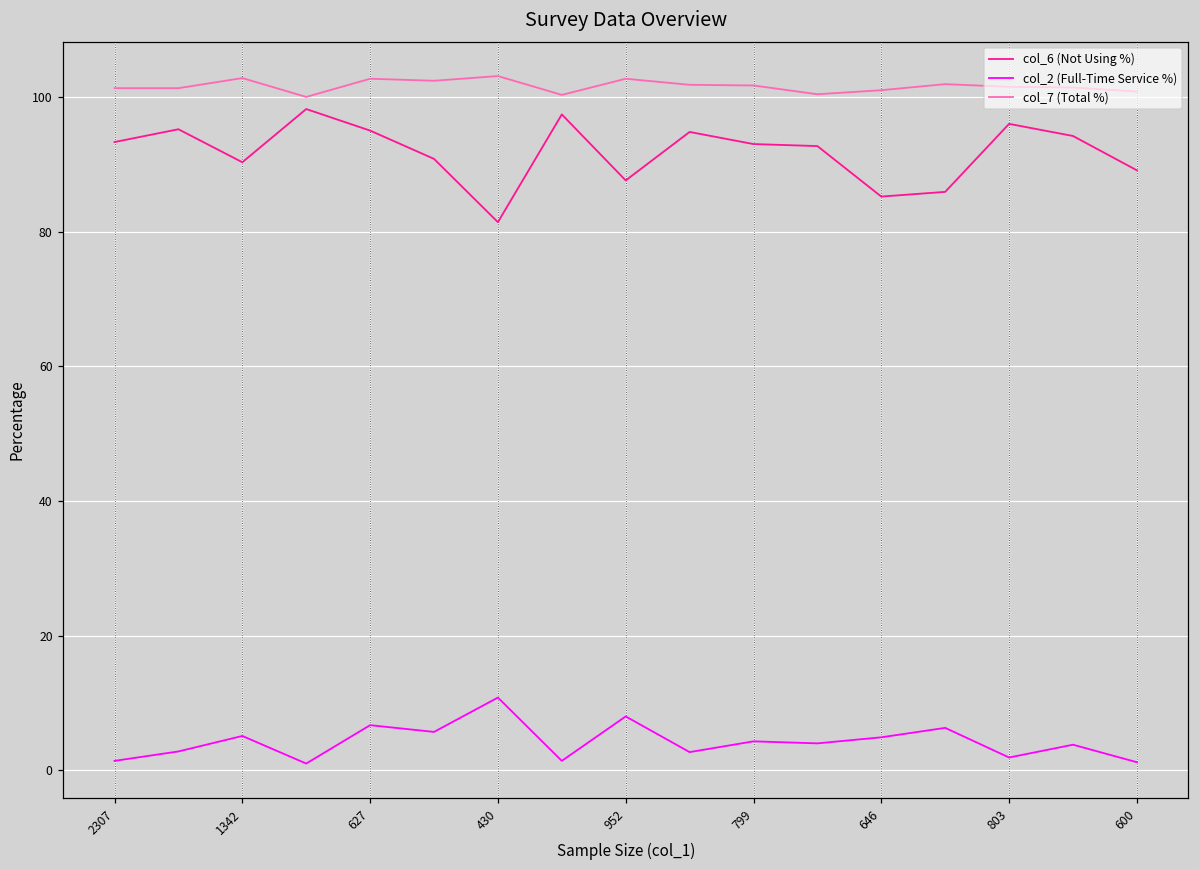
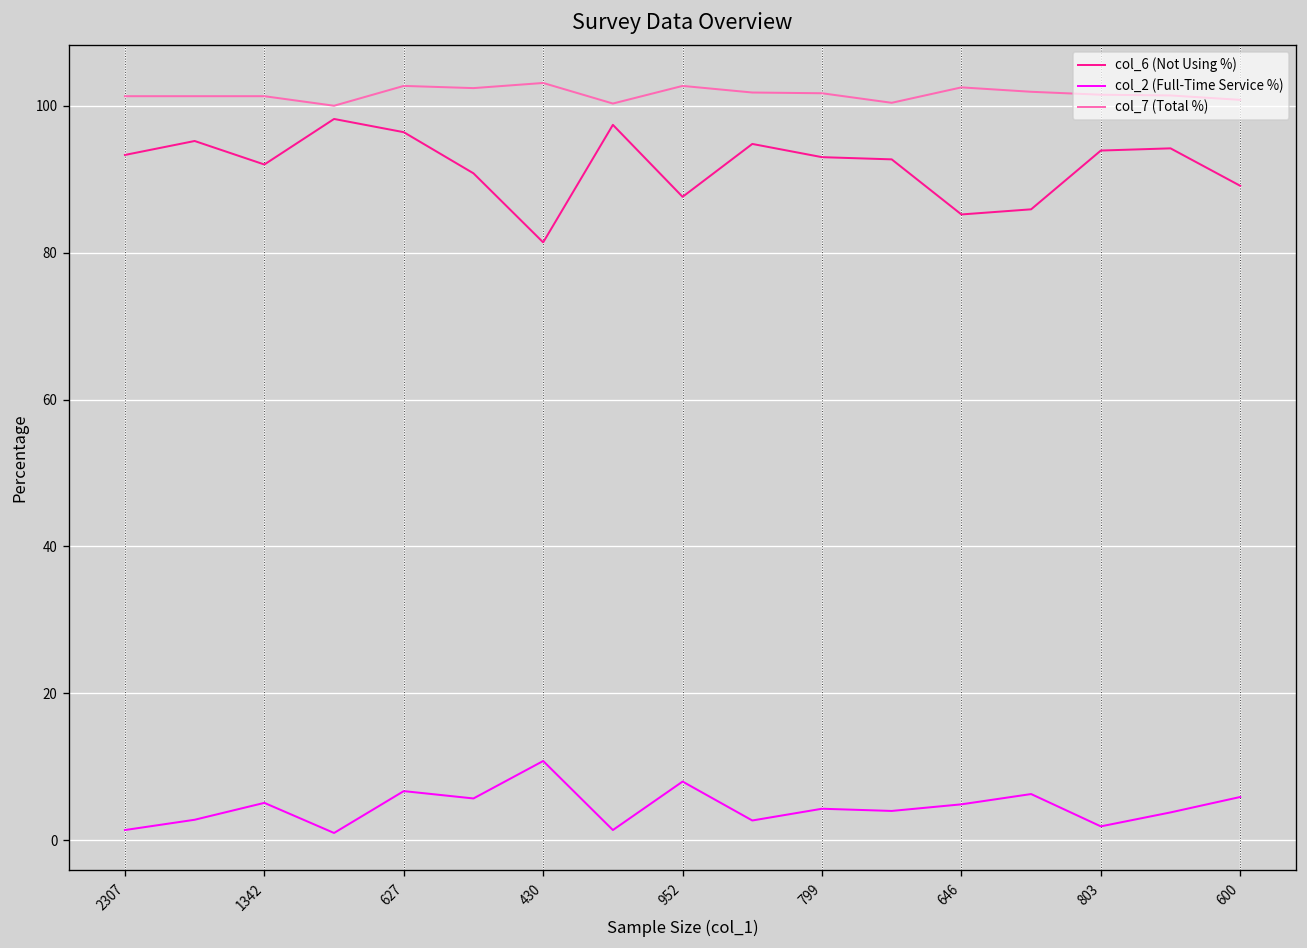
col_6 (Not Using %), 1342: 90 -> 92
col_7 (Total %), 1342: 103 -> 101
col_6 (Not Using %), 627: 95 -> 96
col_7 (Total %), 646: 101 -> 103
col_6 (Not Using %), 803: 96 -> 94
col_2 (Full-Time Service %), 600: 1 -> 6
